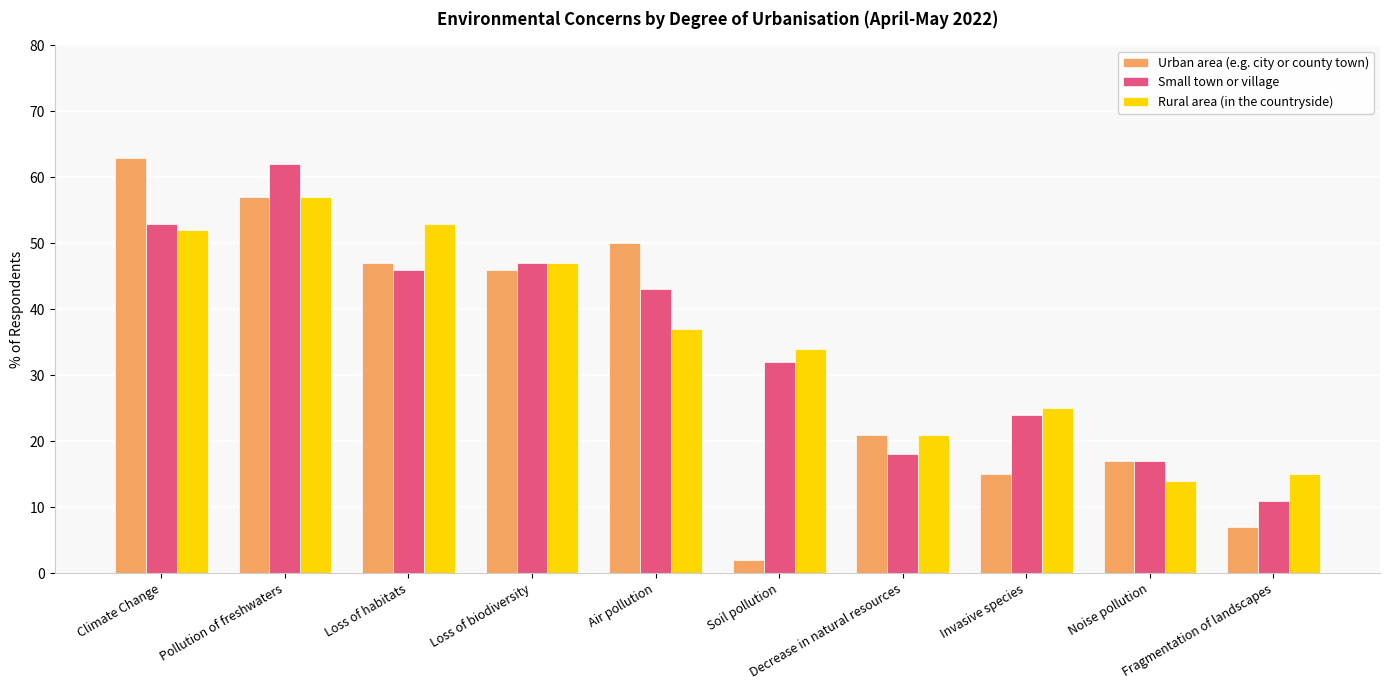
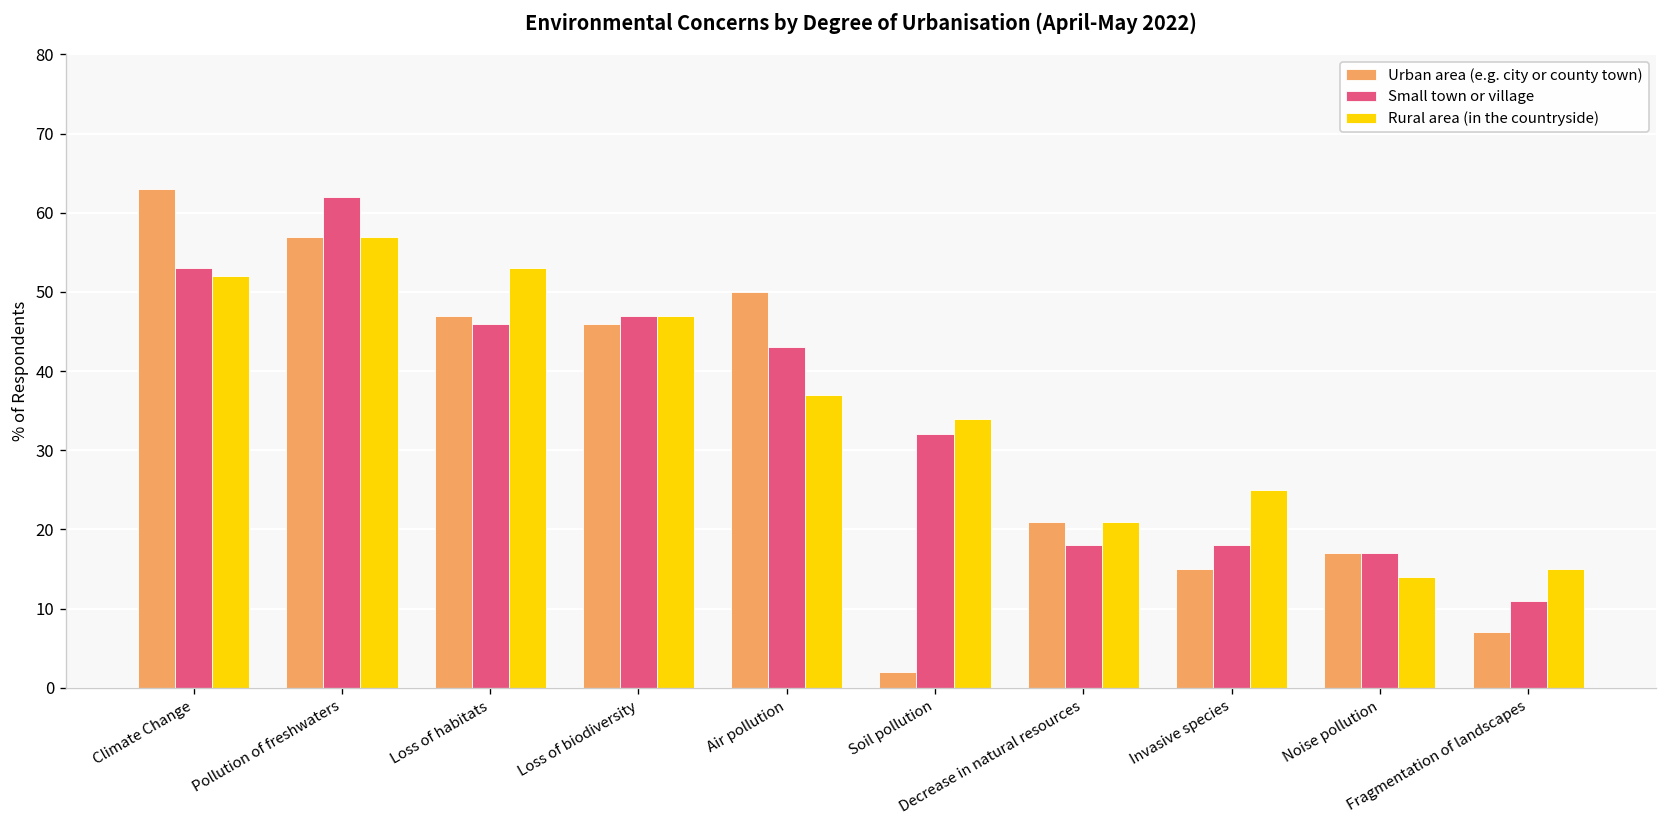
Small town or village, Invasive species: 24 -> 18
